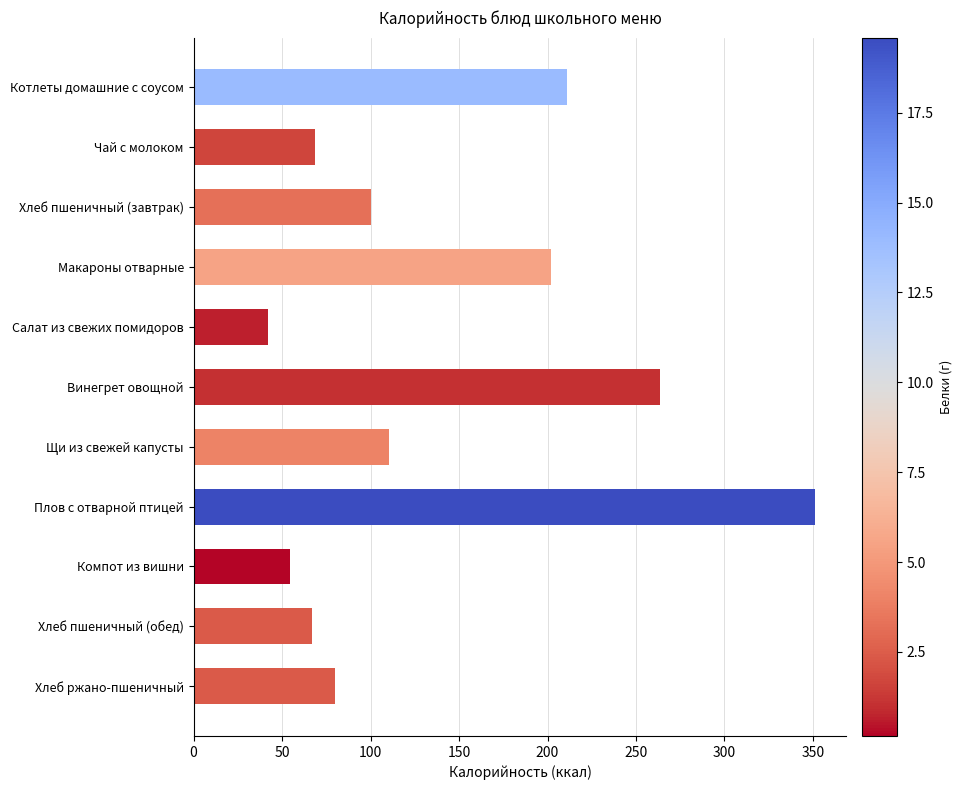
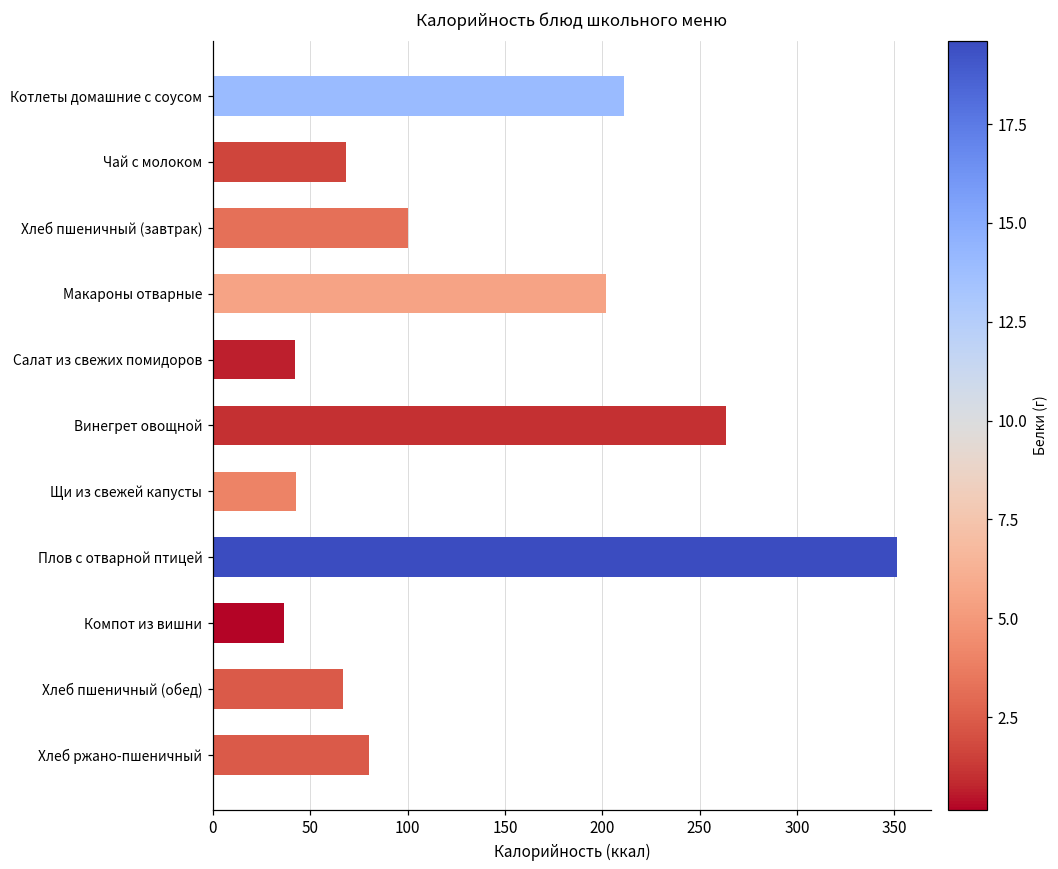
Щи из свежей капусты: 111 -> 43
Компот из вишни: 54 -> 37
